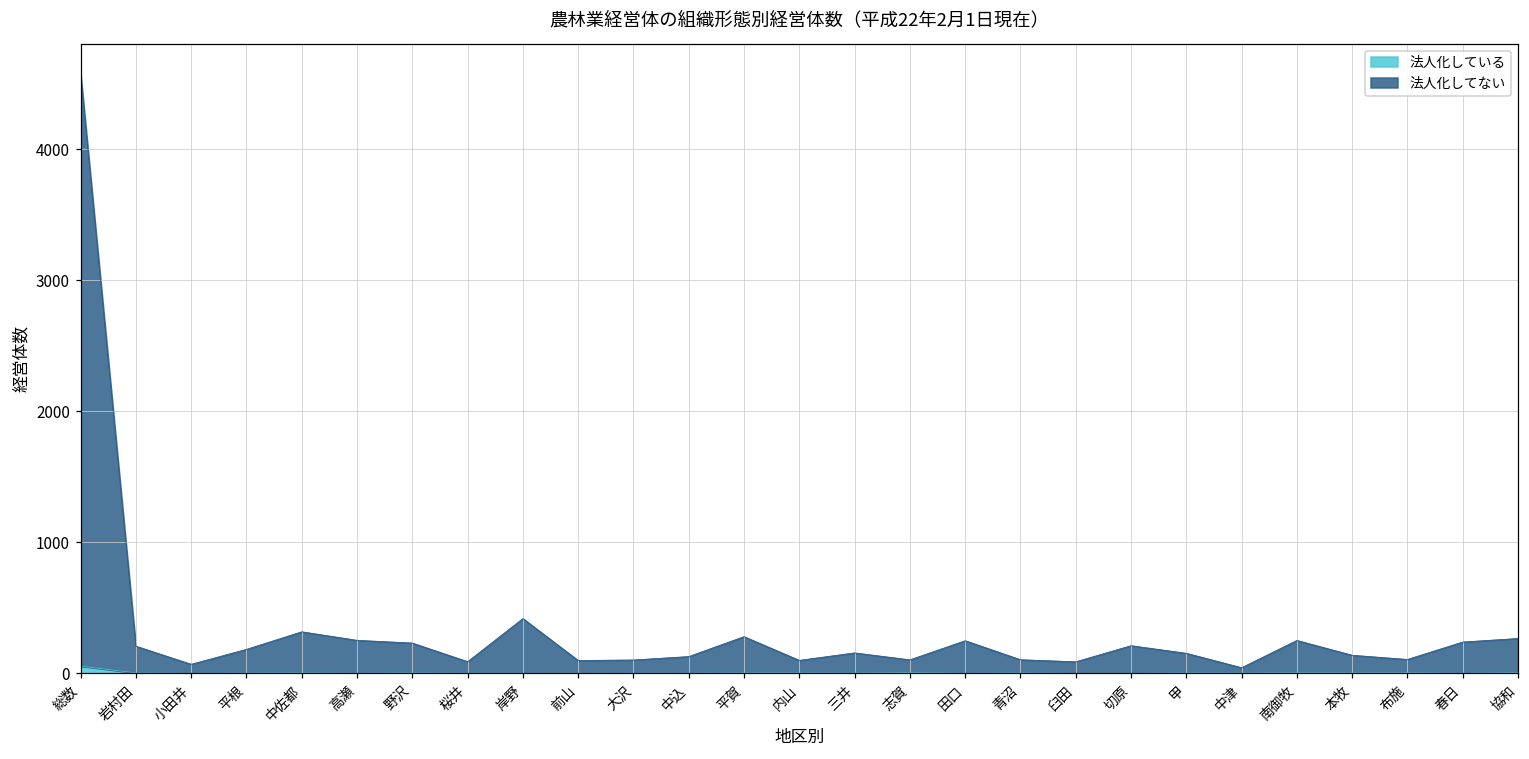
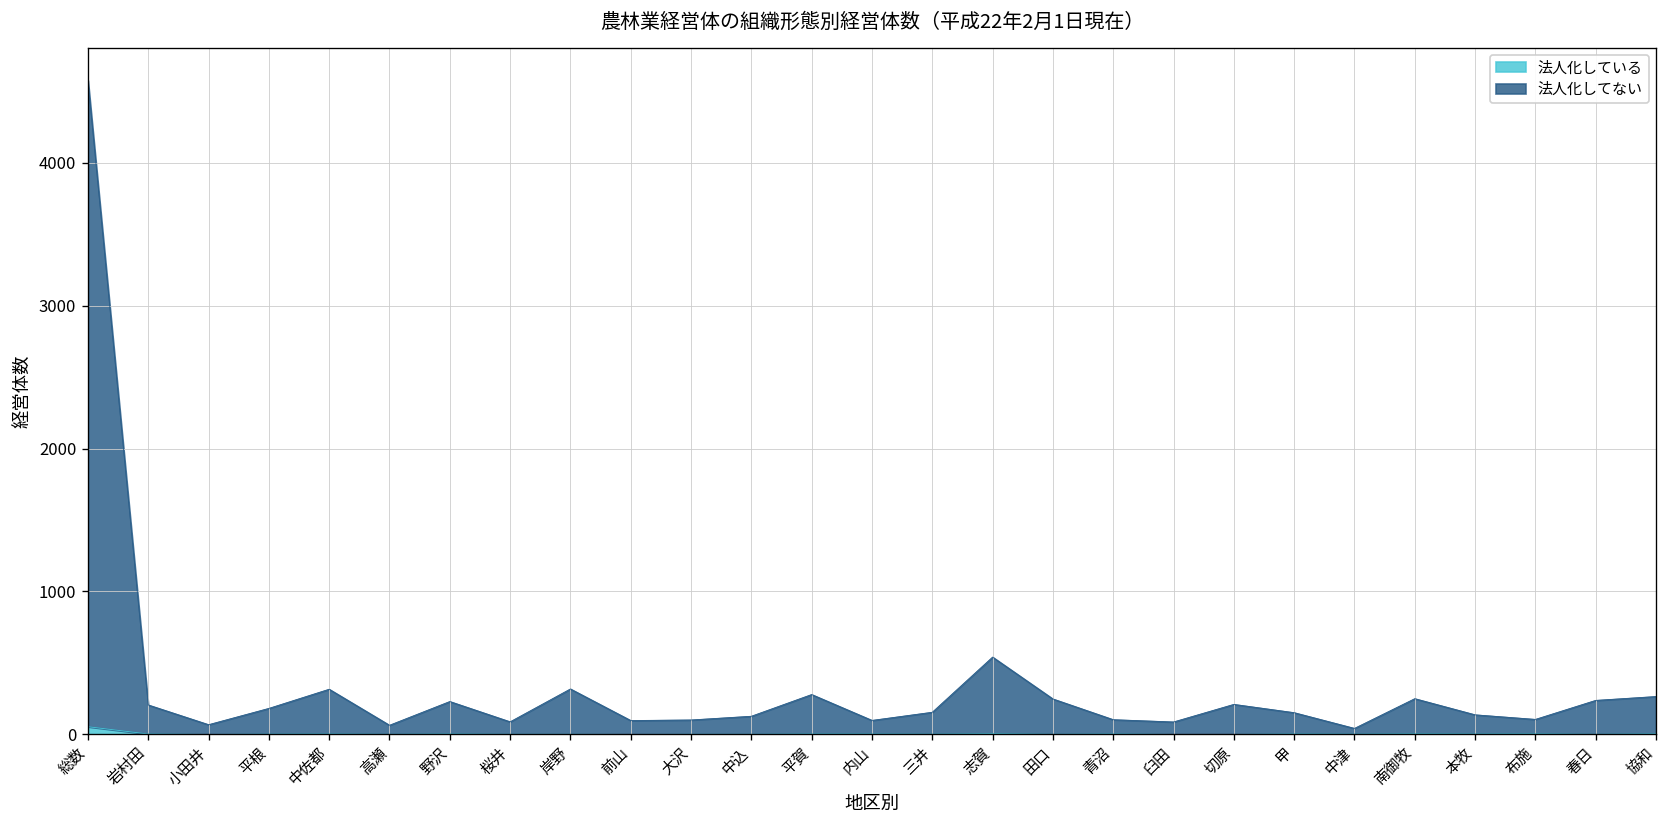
法人化してない, 高瀬: 250 -> 60
法人化してない, 岸野: 420 -> 320
法人化してない, 志賀: 100 -> 540
